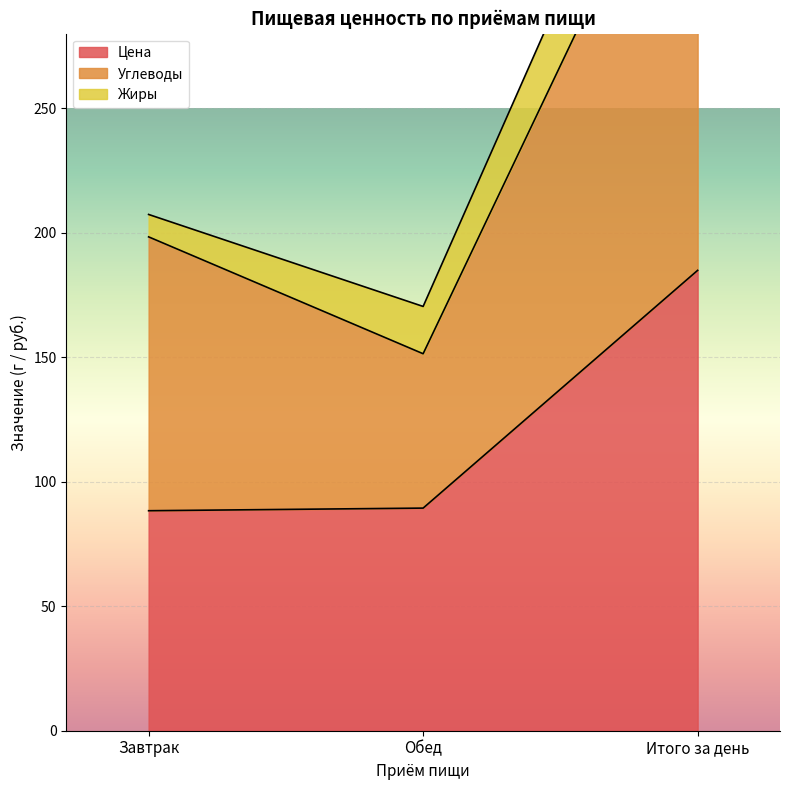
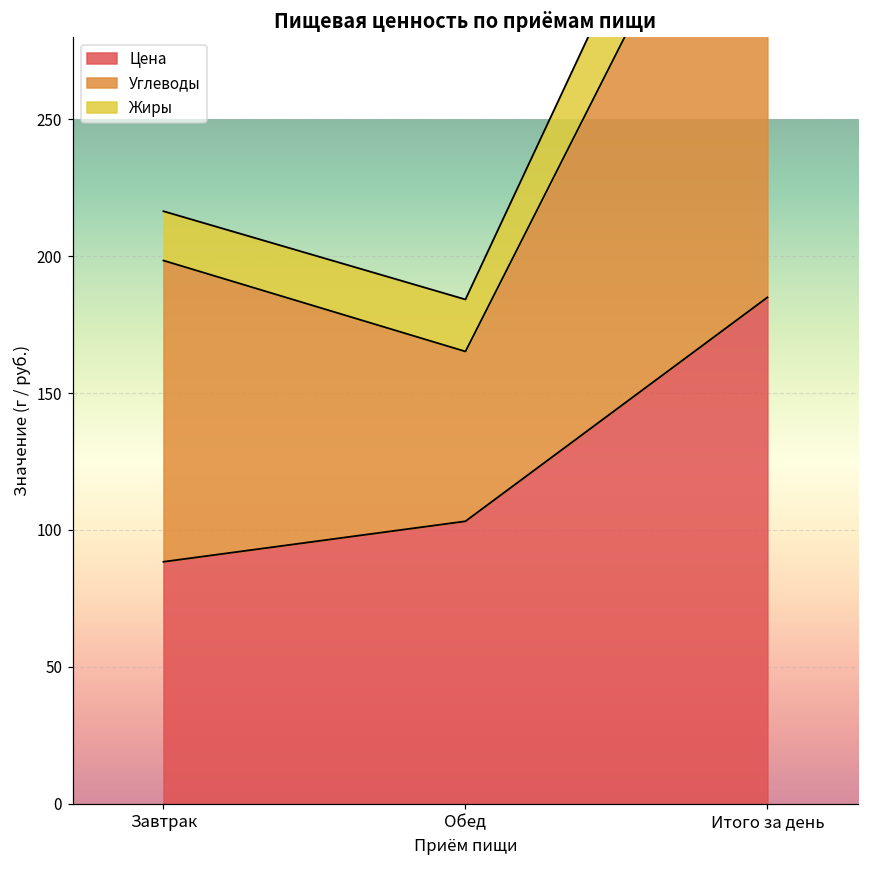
Жиры, Завтрак: 9 -> 18
Цена, Обед: 89 -> 103
